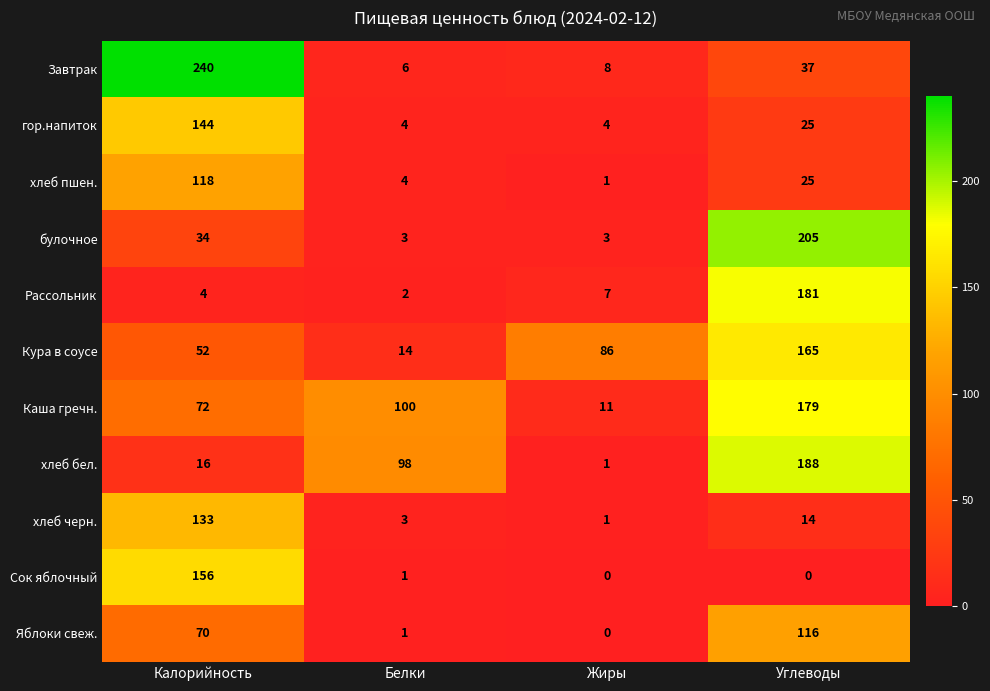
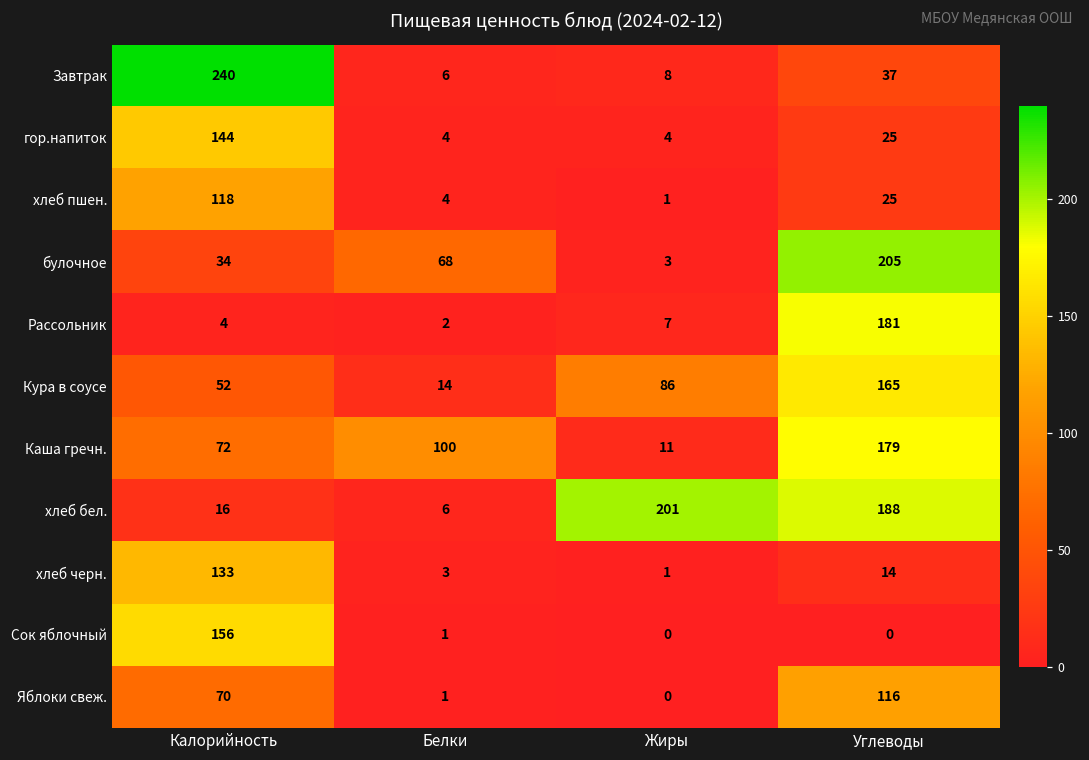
булочное, Белки: 3 -> 68
хлеб бел., Белки: 98 -> 6
хлеб бел., Жиры: 1 -> 201
